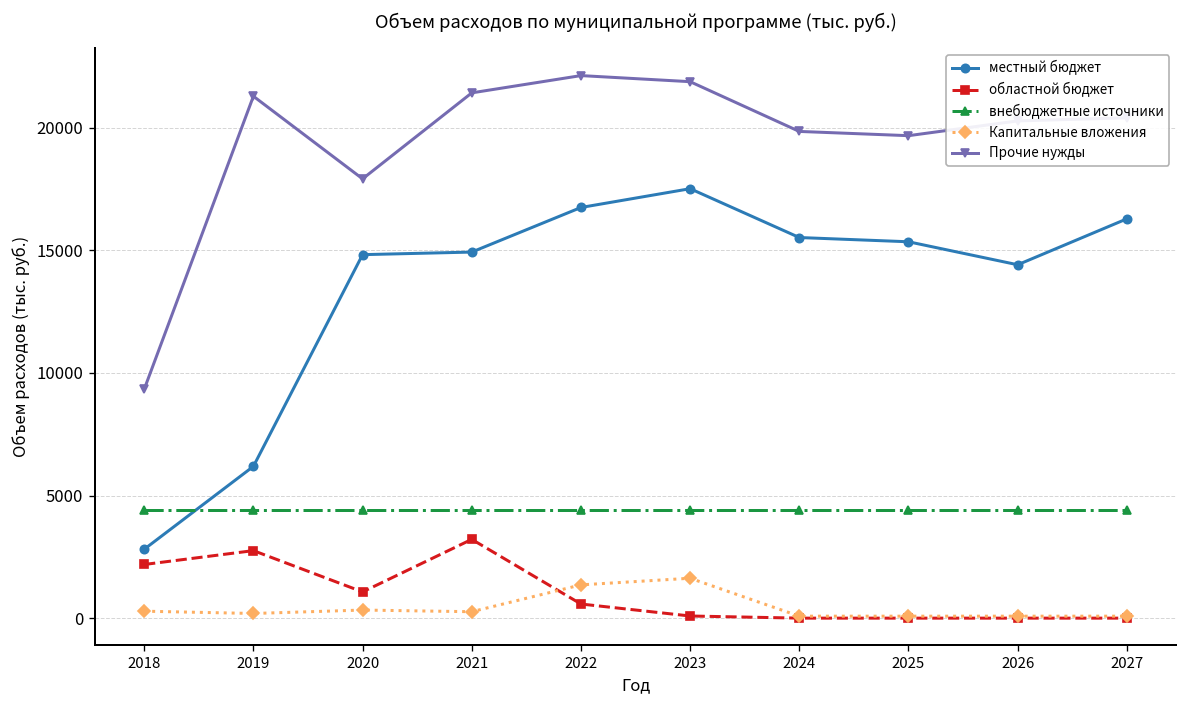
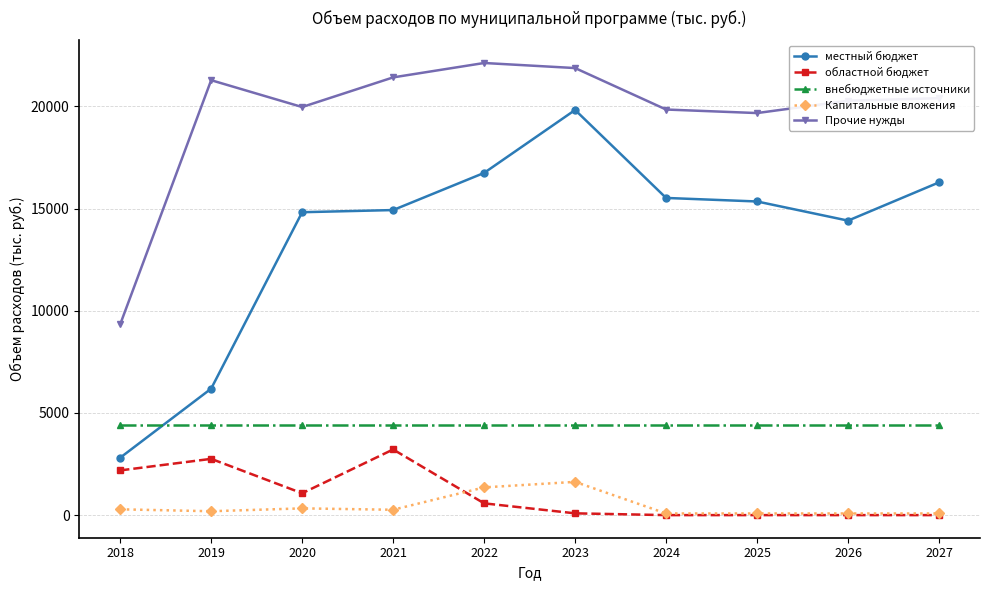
Прочие нужды, 2020: 17900 -> 20000
местный бюджет, 2023: 17500 -> 19800
